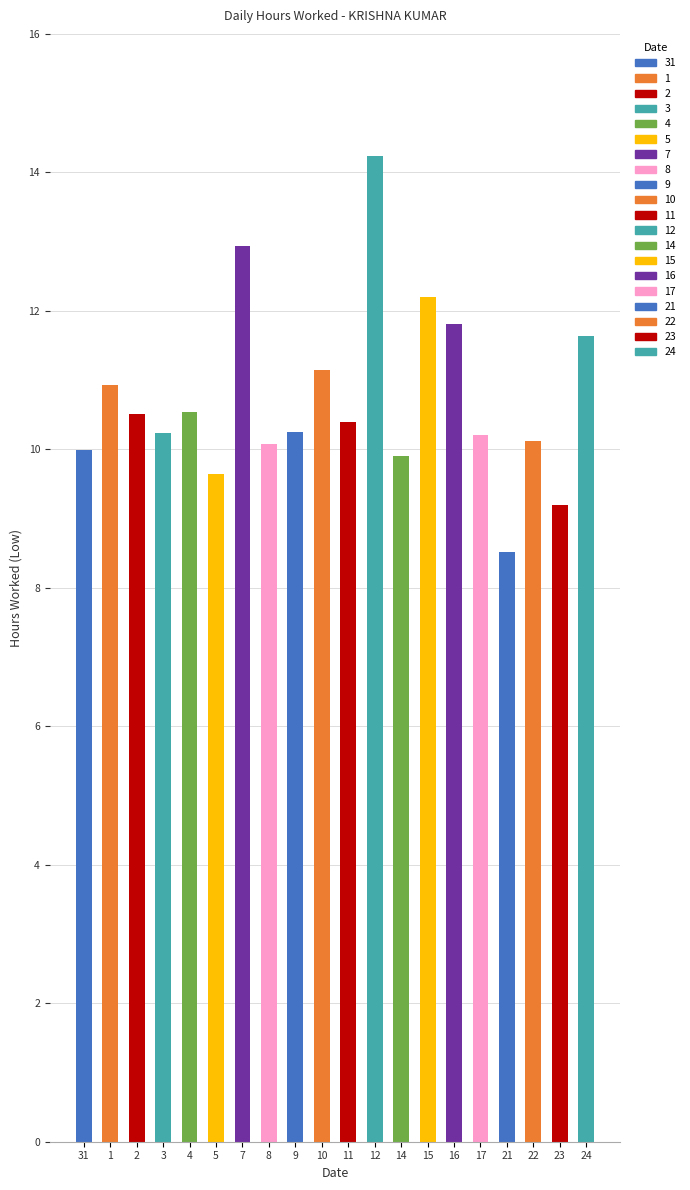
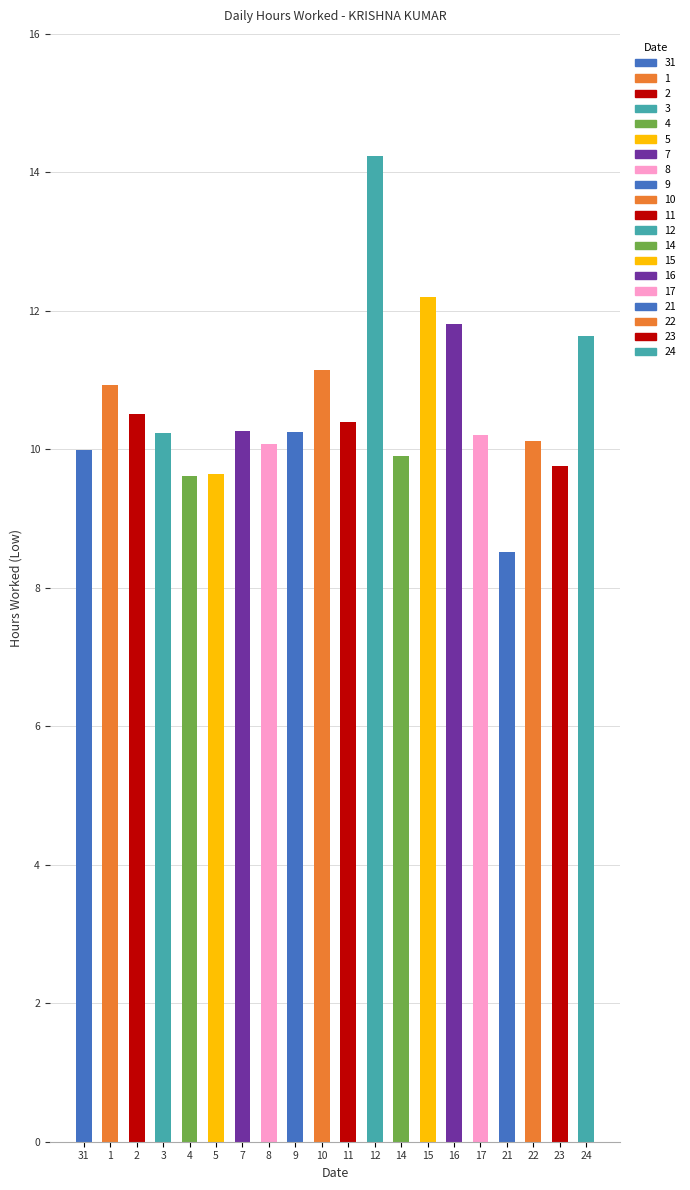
4: 10.5 -> 9.6
7: 12.9 -> 10.3
23: 9.2 -> 9.8
